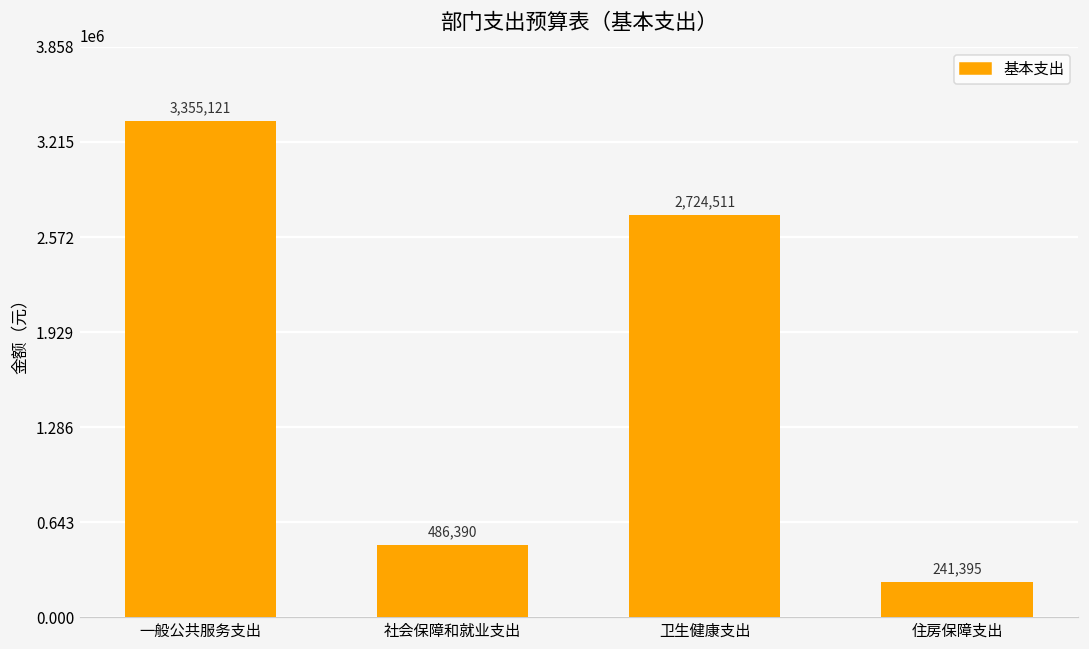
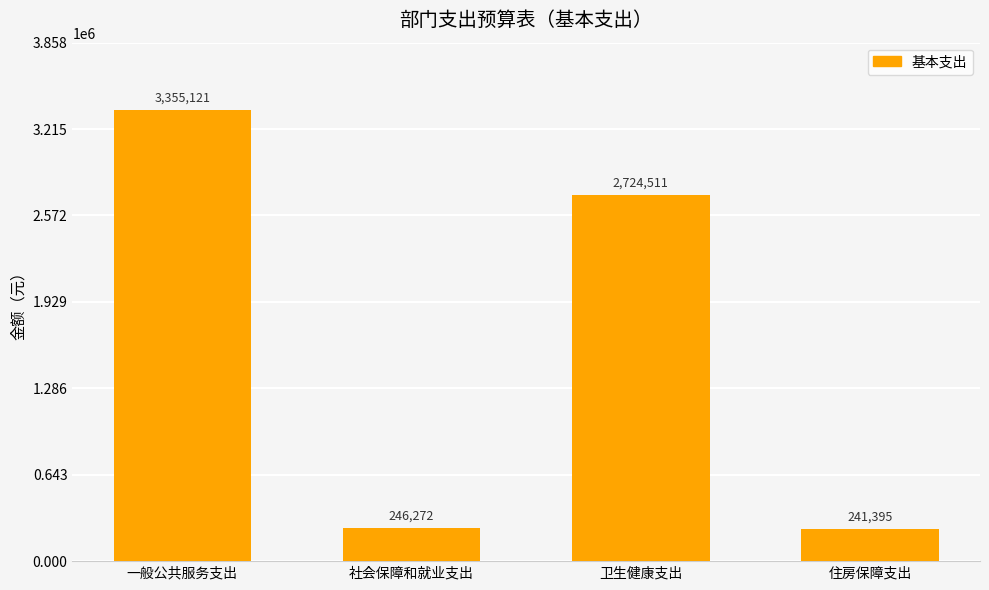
社会保障和就业支出: 486,390 -> 246,272
